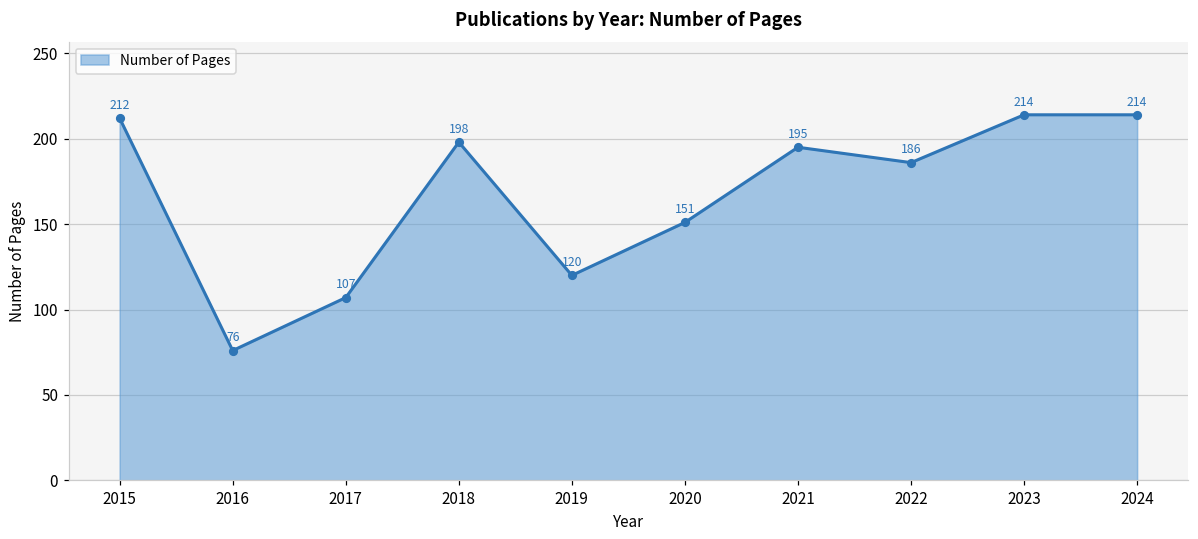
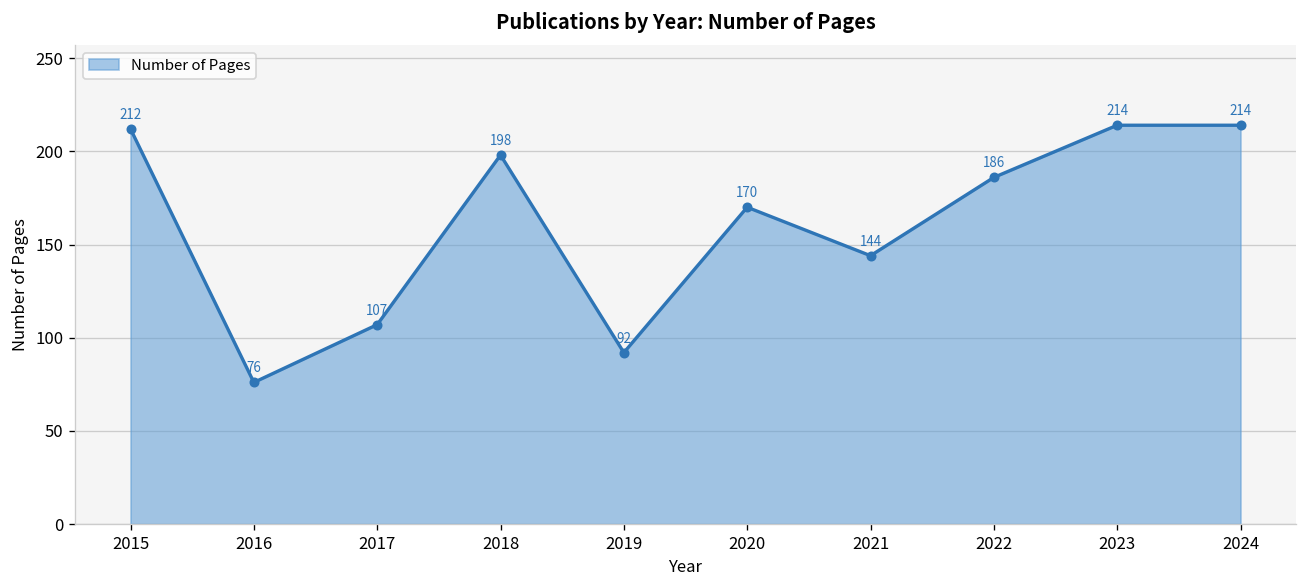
2019: 120 -> 92
2020: 151 -> 170
2021: 195 -> 144
